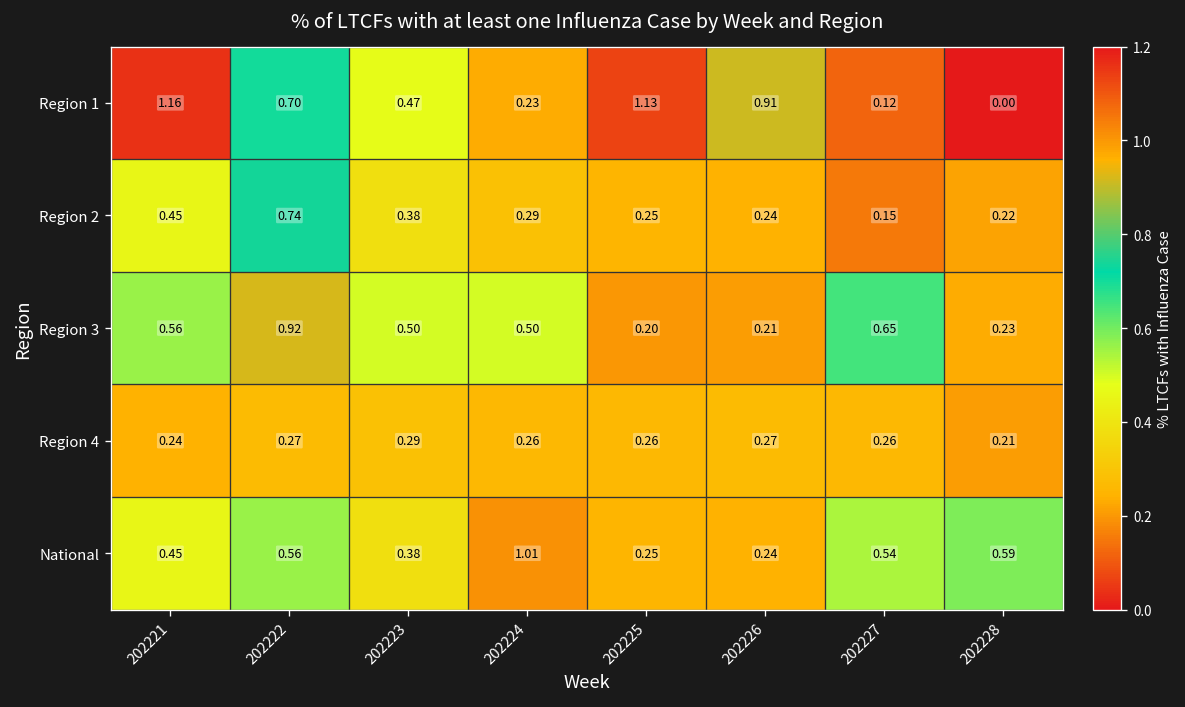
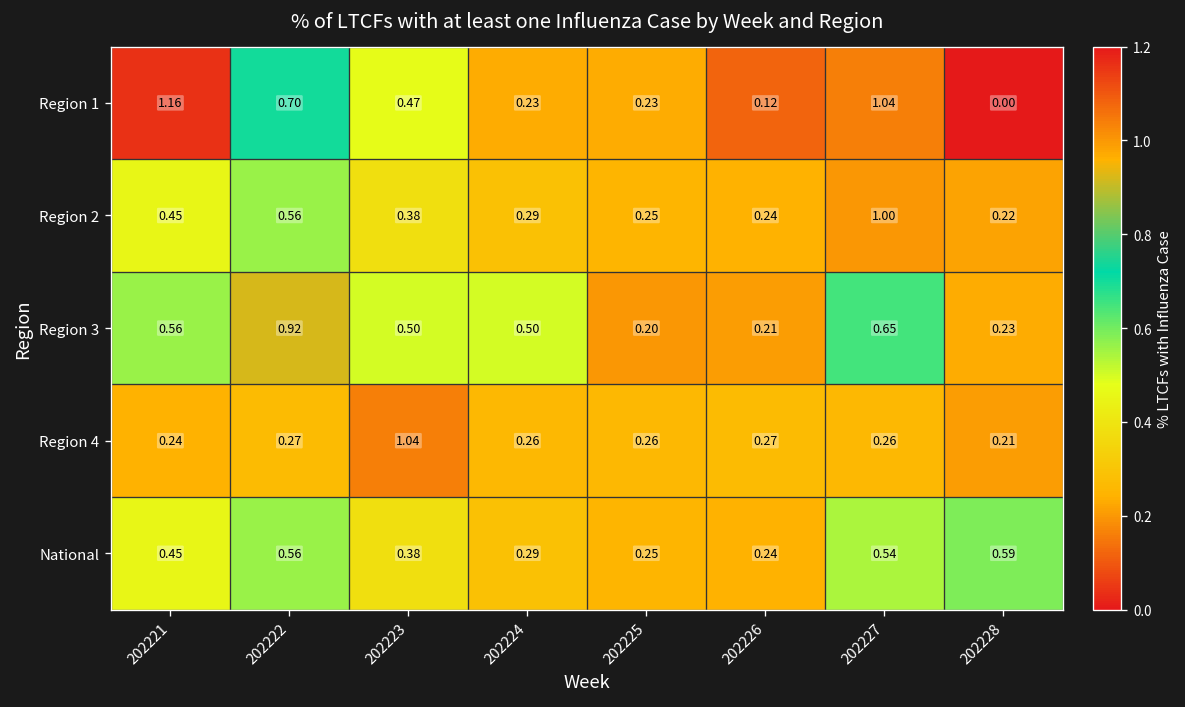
Region 1, 202225: 1.13 -> 0.23
Region 1, 202226: 0.91 -> 0.12
Region 1, 202227: 0.12 -> 1.04
Region 2, 202222: 0.74 -> 0.56
Region 2, 202227: 0.15 -> 1.00
Region 4, 202223: 0.29 -> 1.04
National, 202224: 1.01 -> 0.29
